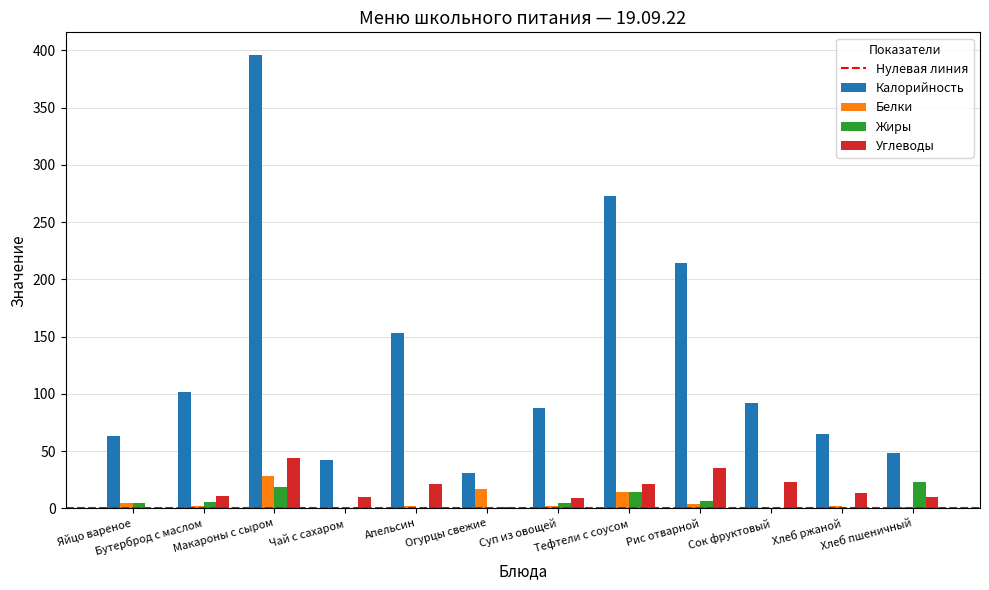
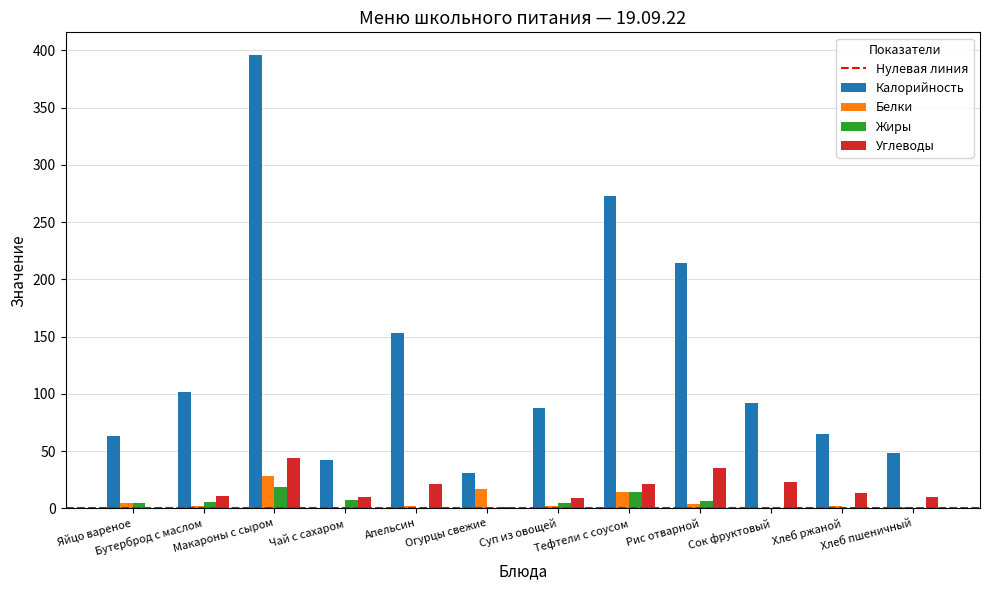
Жиры, Чай с сахаром: 0 -> 7
Жиры, Хлеб пшеничный: 23 -> 0
